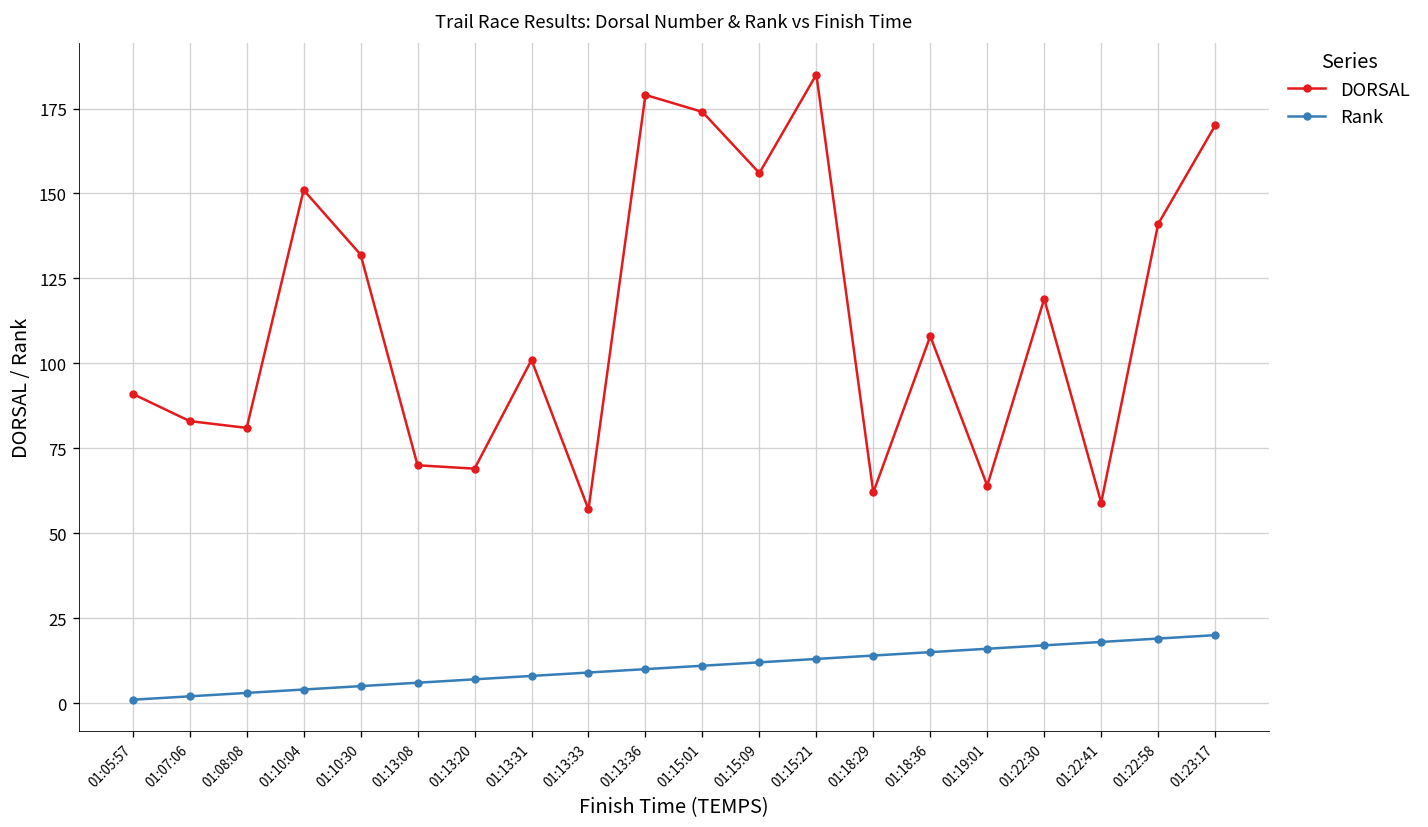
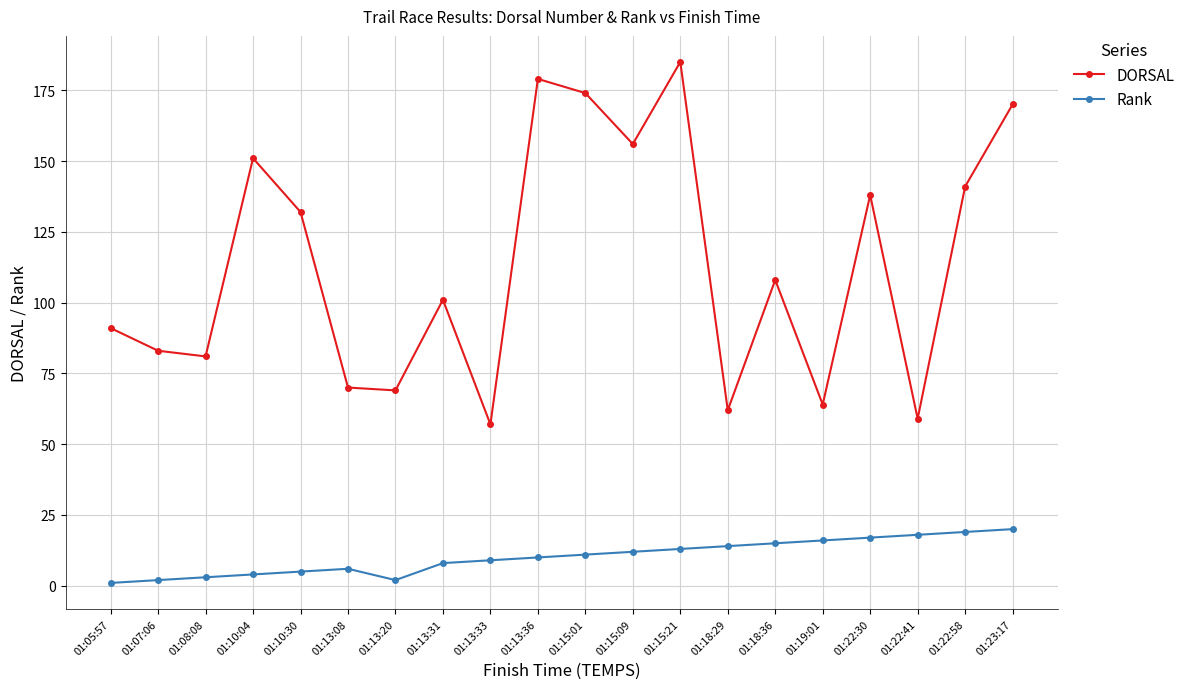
Rank, 01:13:20: 7 -> 2
DORSAL, 01:22:30: 119 -> 138
